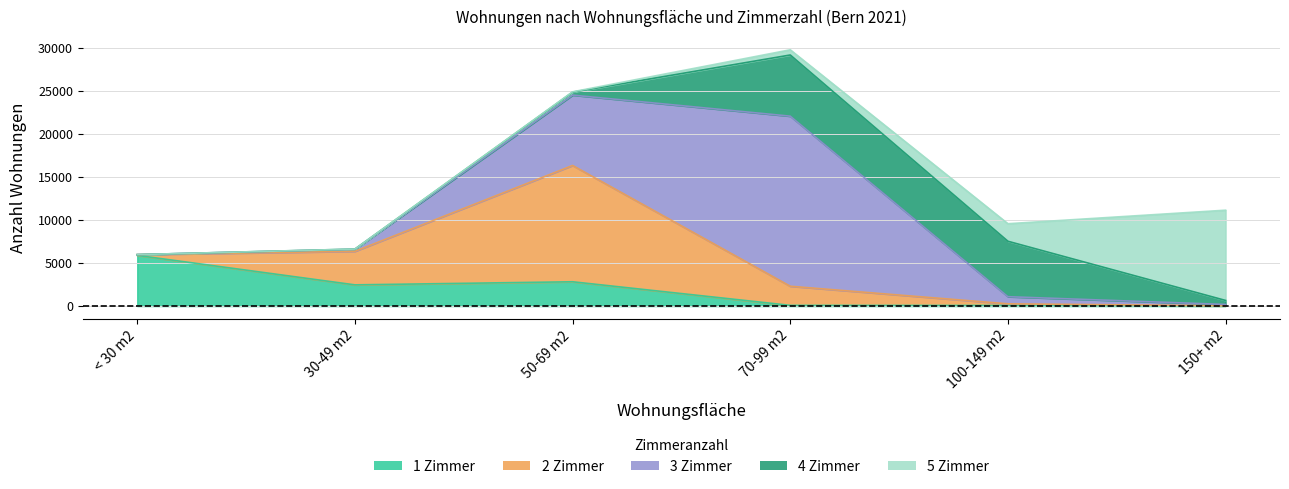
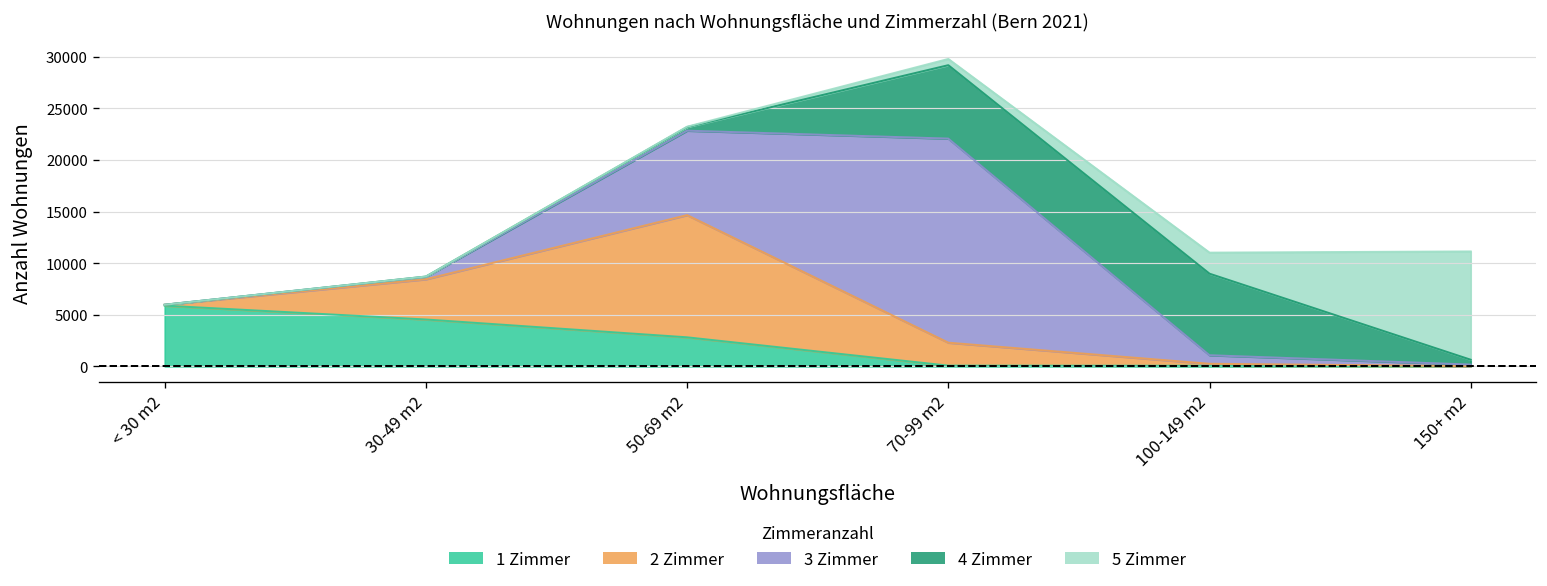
1 Zimmer, 30-49 m2: 2000 -> 5000
2 Zimmer, 50-69 m2: 14000 -> 12000
4 Zimmer, 100-149 m2: 6000 -> 8000
